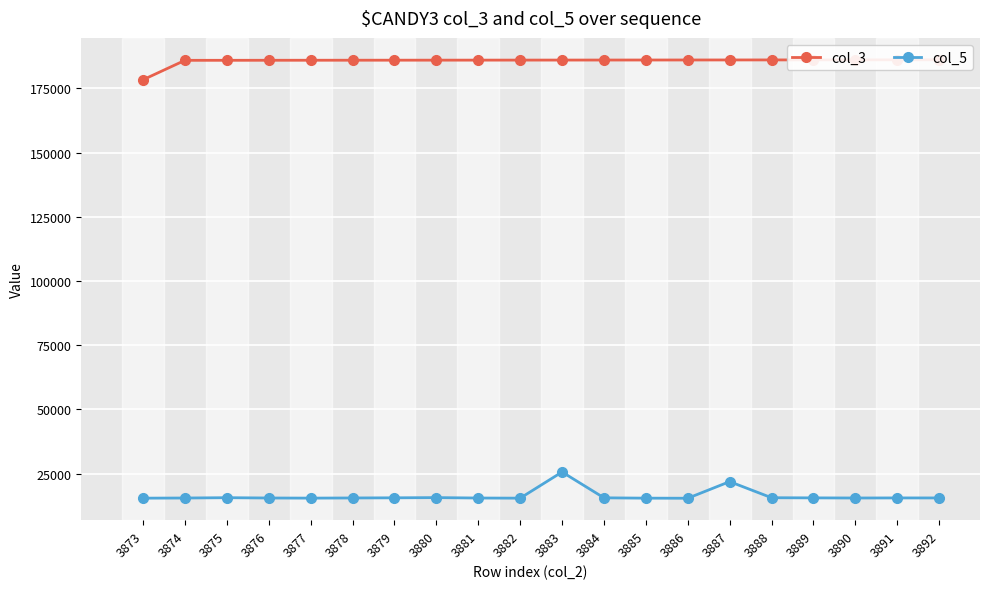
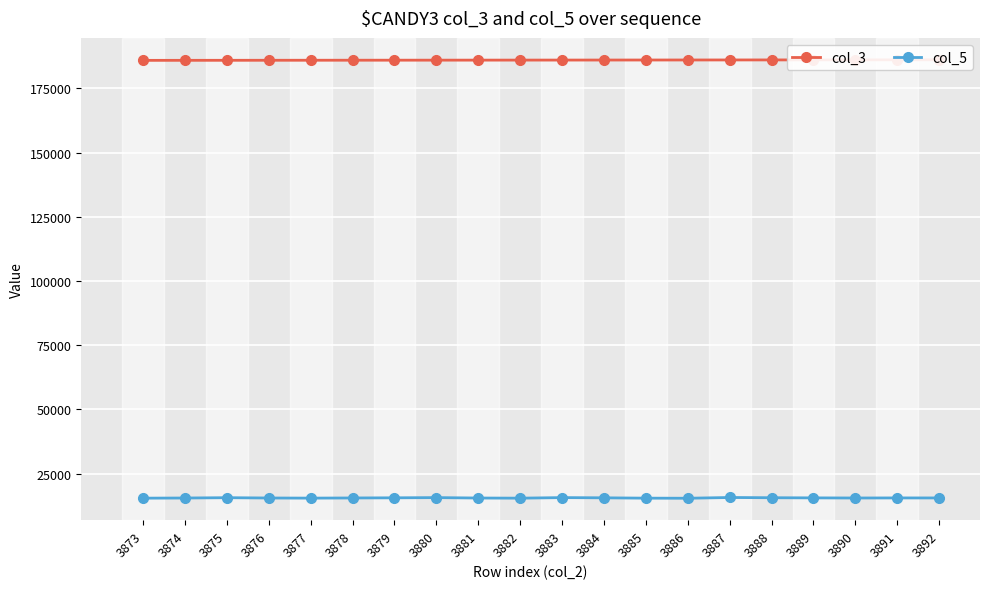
col_3, 3873: 178000 -> 186000
col_5, 3883: 26000 -> 16000
col_5, 3887: 22000 -> 16000
